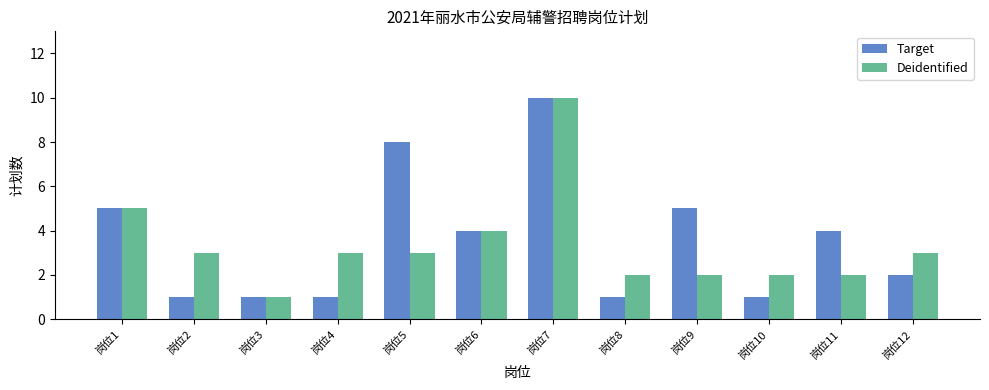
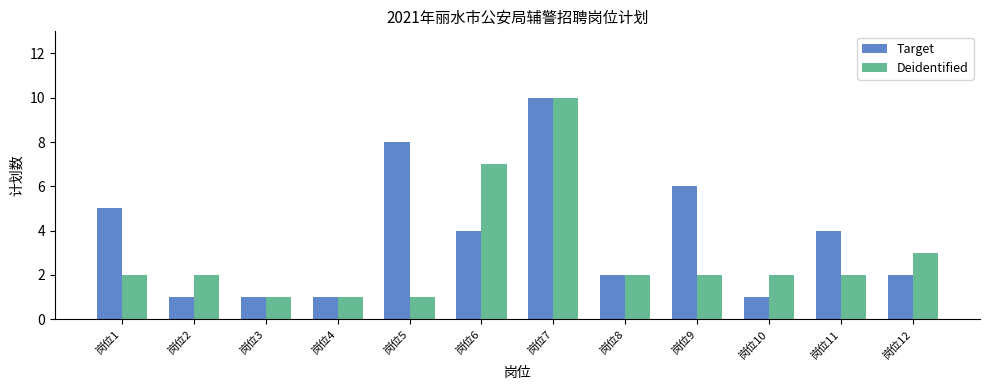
Deidentified, 岗位1: 5 -> 2
Deidentified, 岗位2: 3 -> 2
Deidentified, 岗位4: 3 -> 1
Deidentified, 岗位5: 3 -> 1
Deidentified, 岗位6: 4 -> 7
Target, 岗位8: 1 -> 2
Target, 岗位9: 5 -> 6
